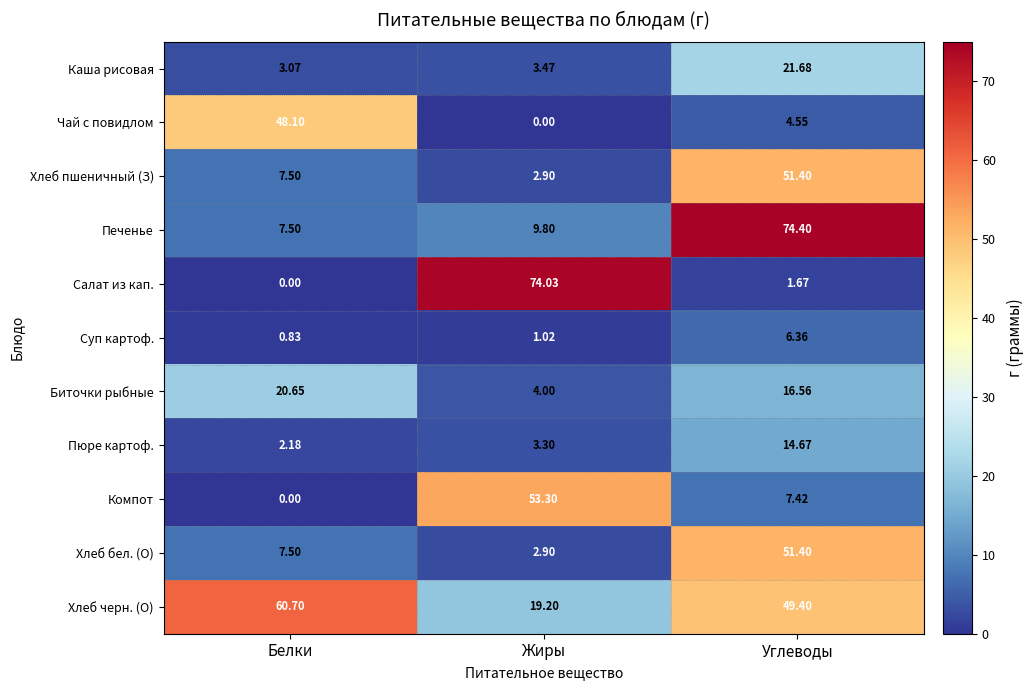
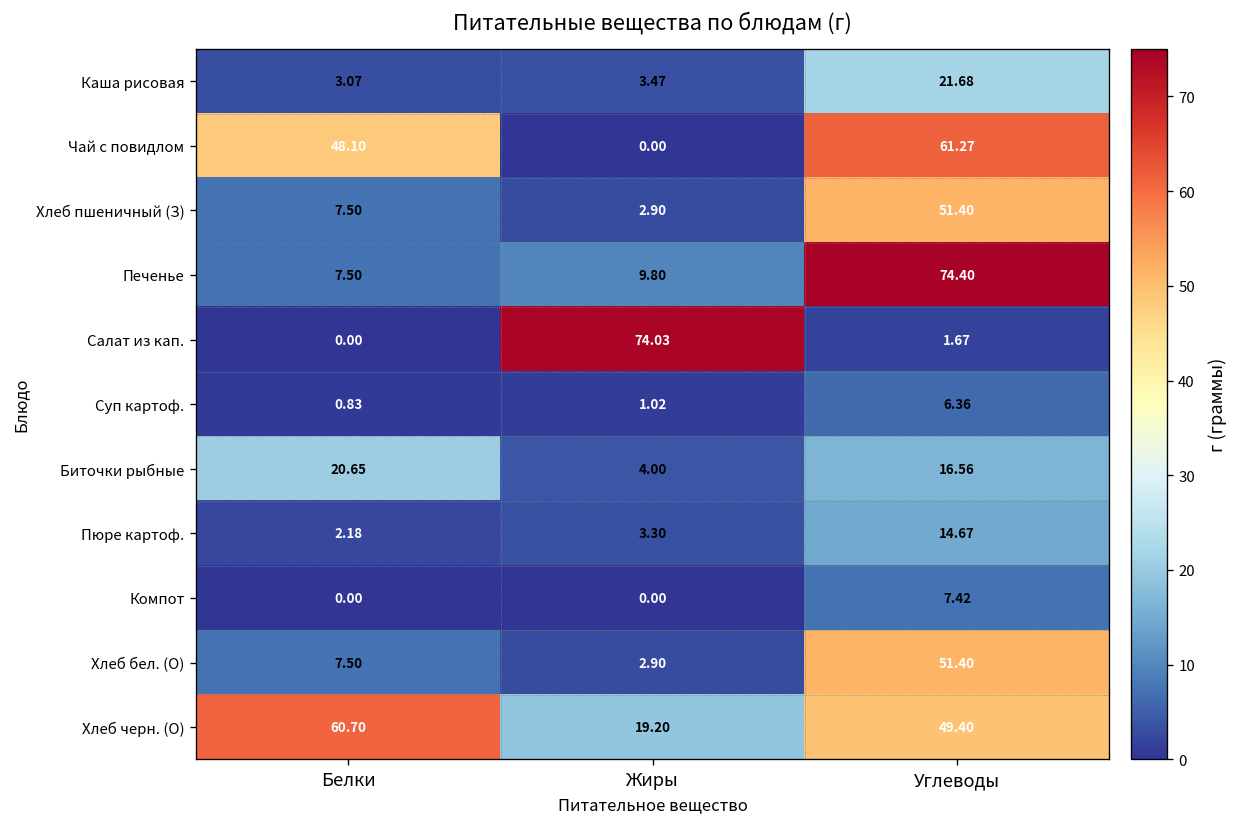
Чай с повидлом, Углеводы: 4.55 -> 61.27
Компот, Жиры: 53.30 -> 0.00
